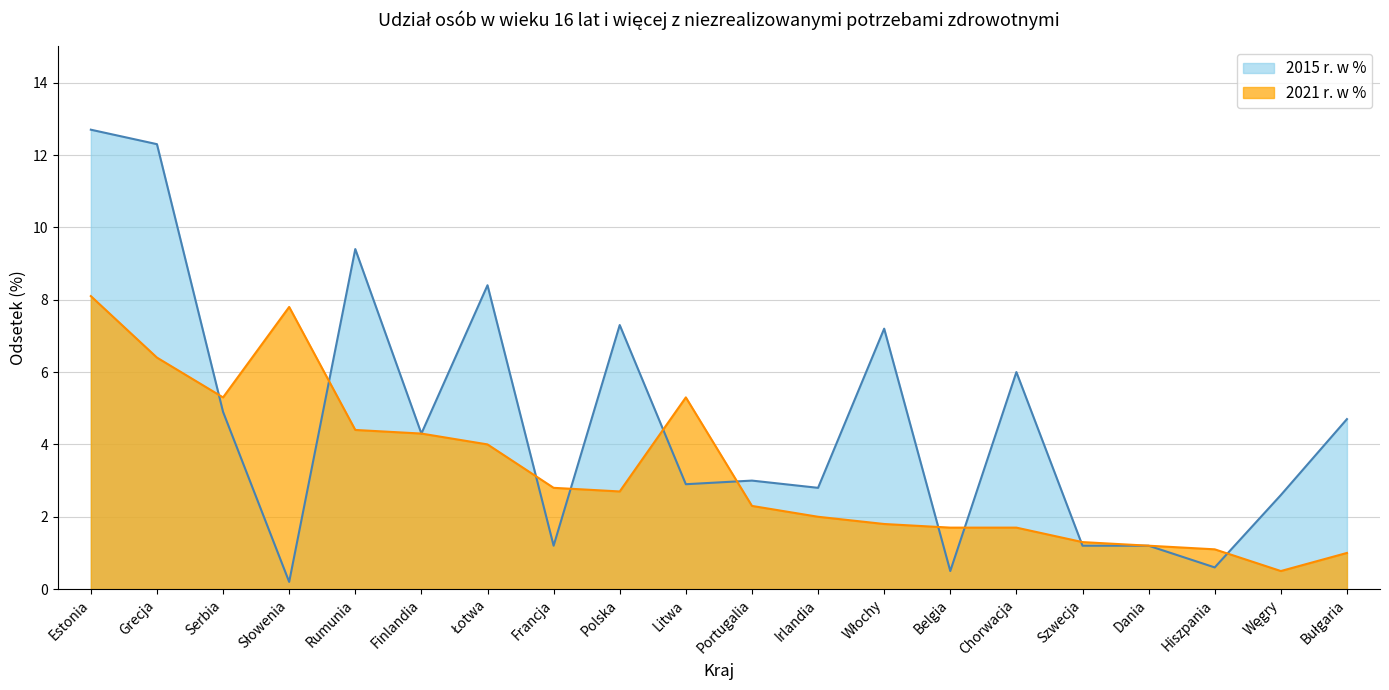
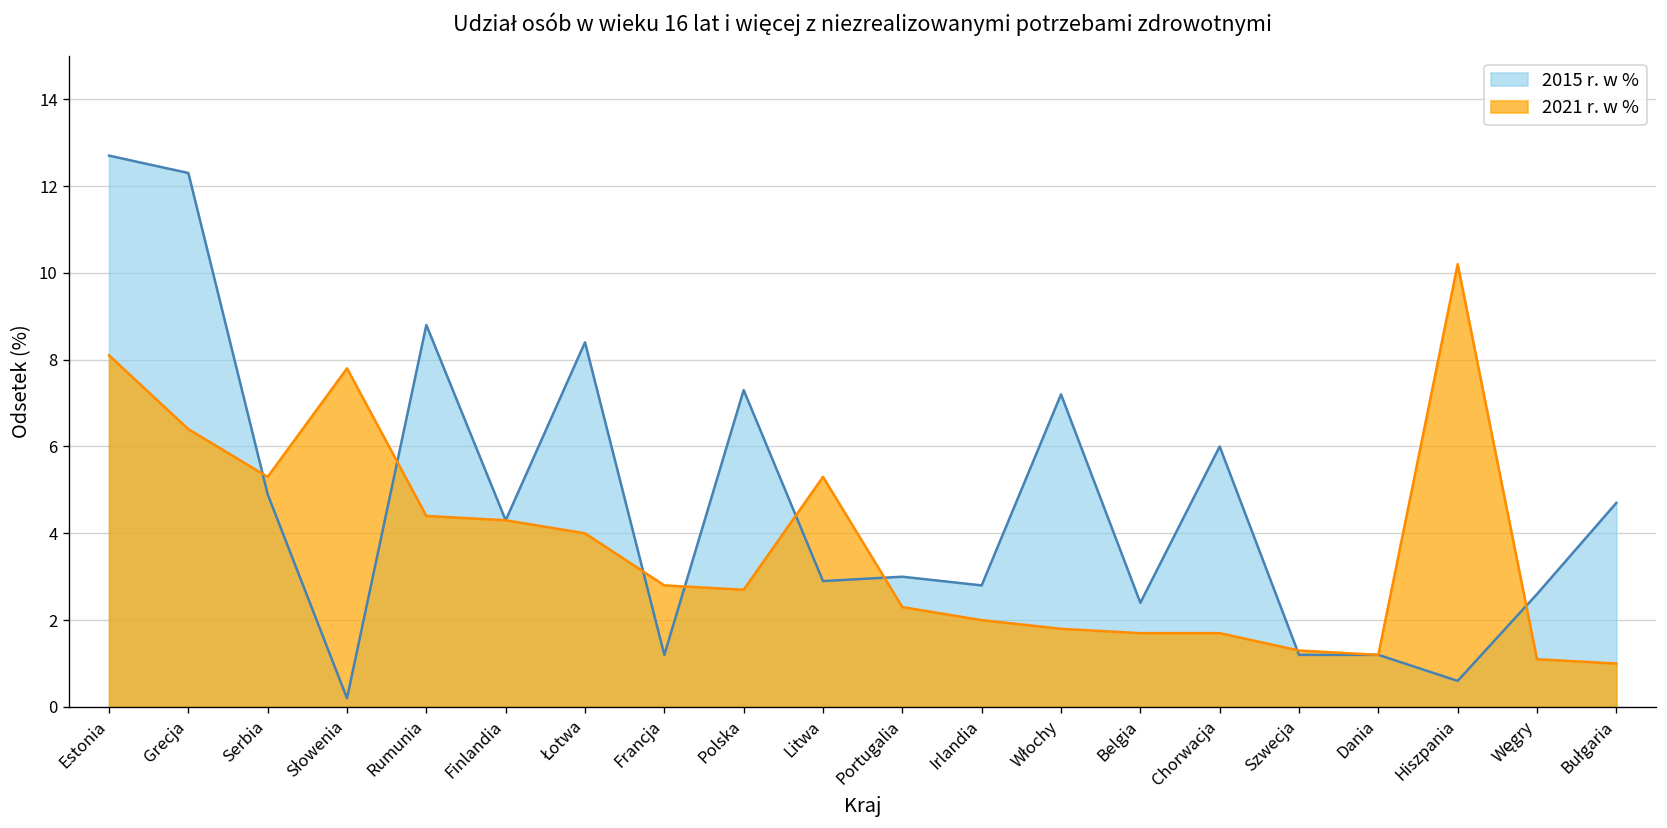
2015 r. w %, Rumunia: 9.4 -> 8.8
2015 r. w %, Belgia: 0.5 -> 2.4
2021 r. w %, Hiszpania: 1.1 -> 10.2
2021 r. w %, Węgry: 0.5 -> 1.1
